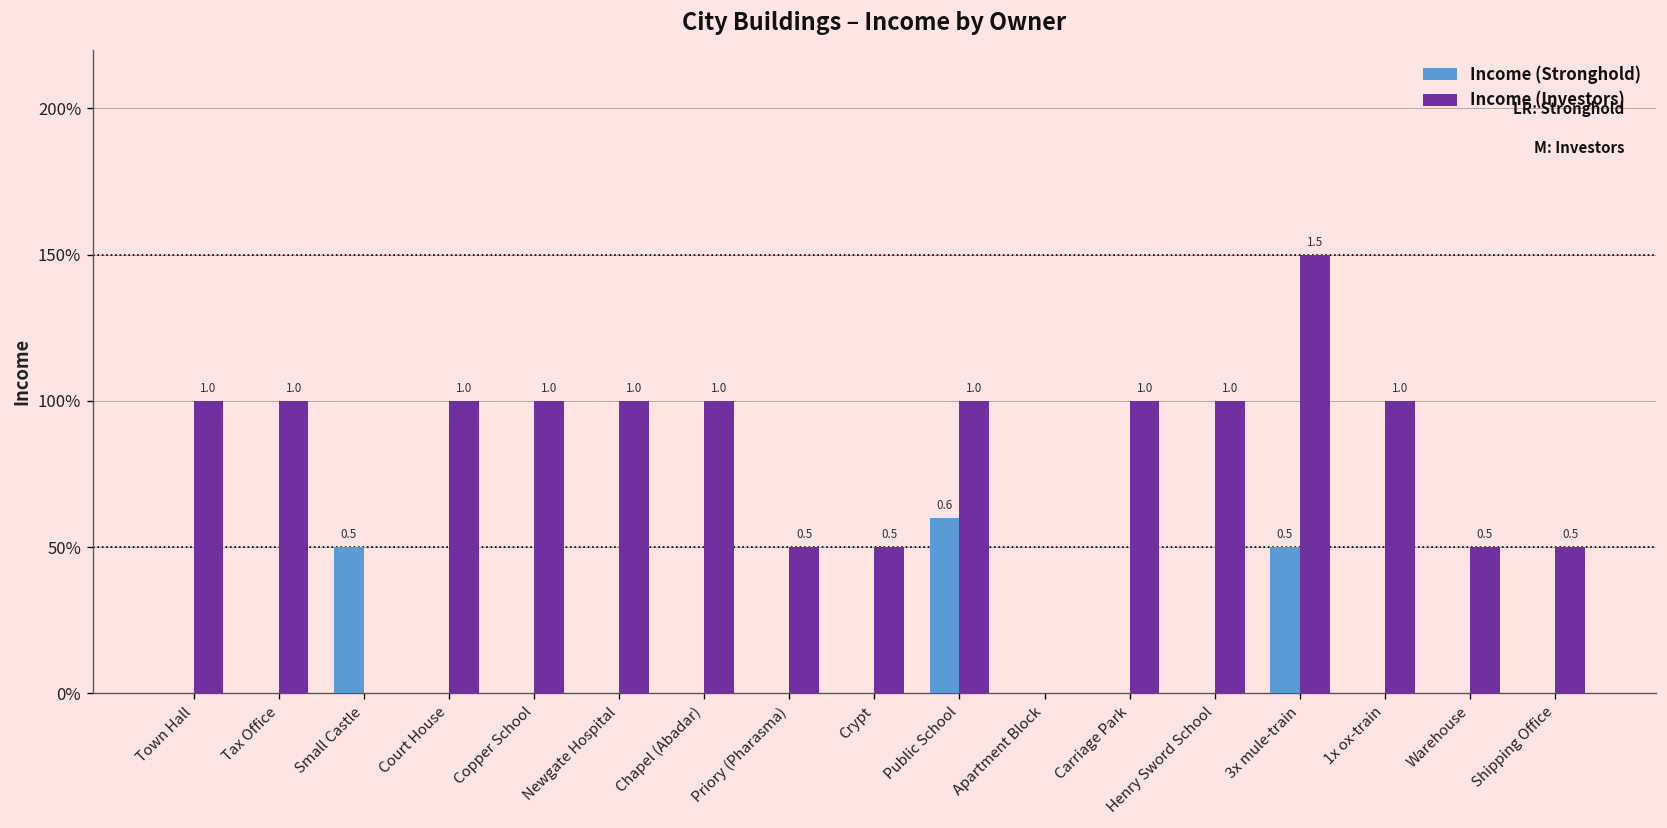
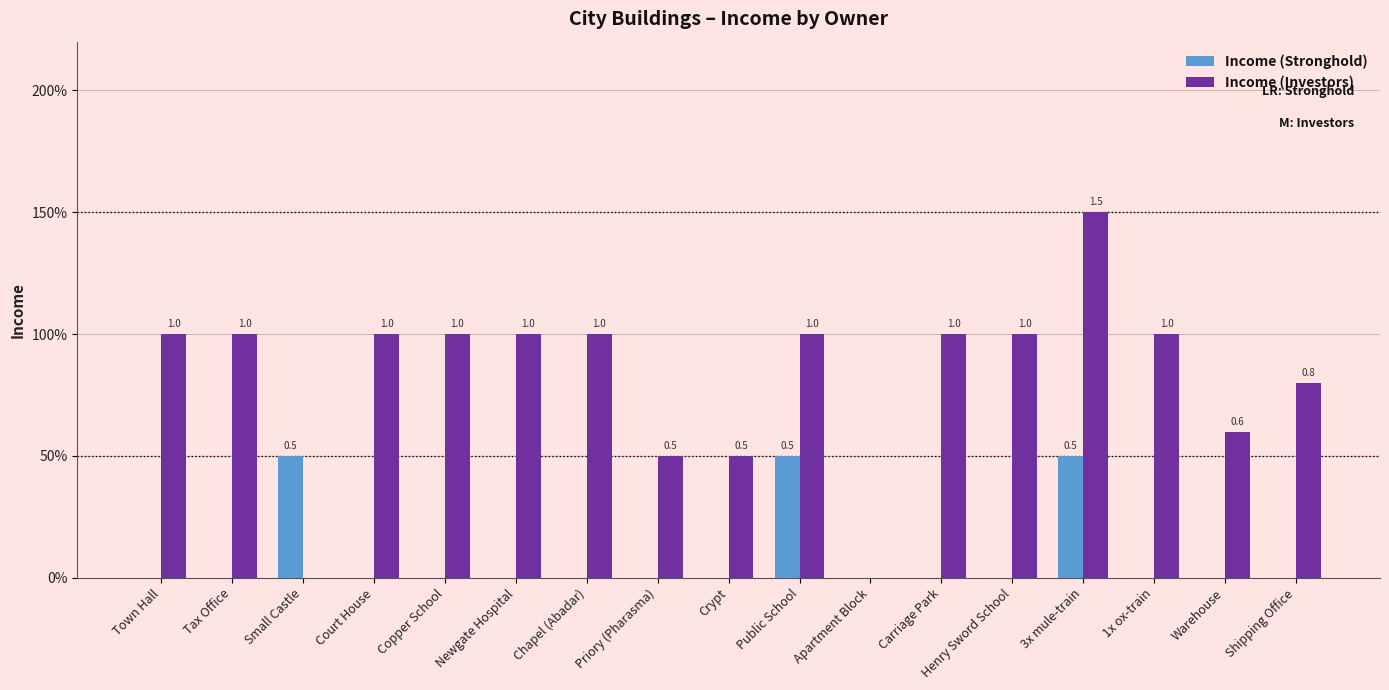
Income (Stronghold), Public School: 0.6 -> 0.5
Income (Investors), Warehouse: 0.5 -> 0.6
Income (Investors), Shipping Office: 0.5 -> 0.8
